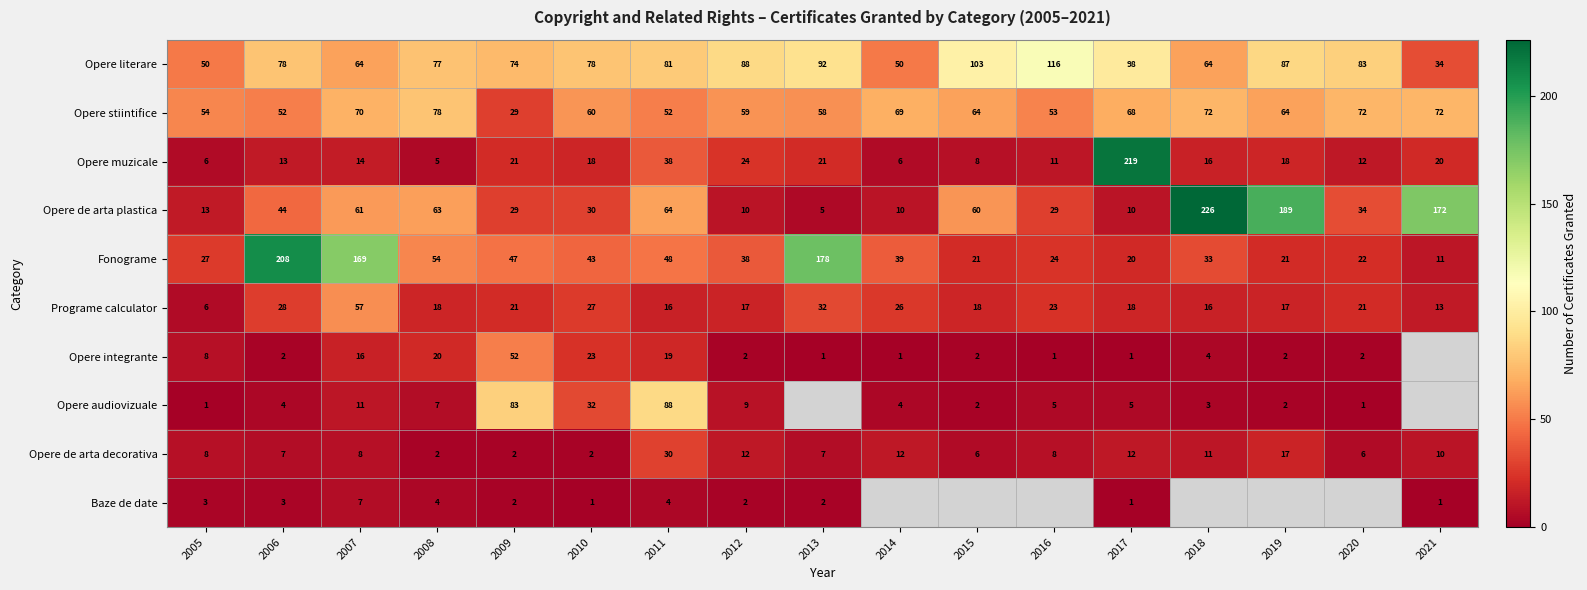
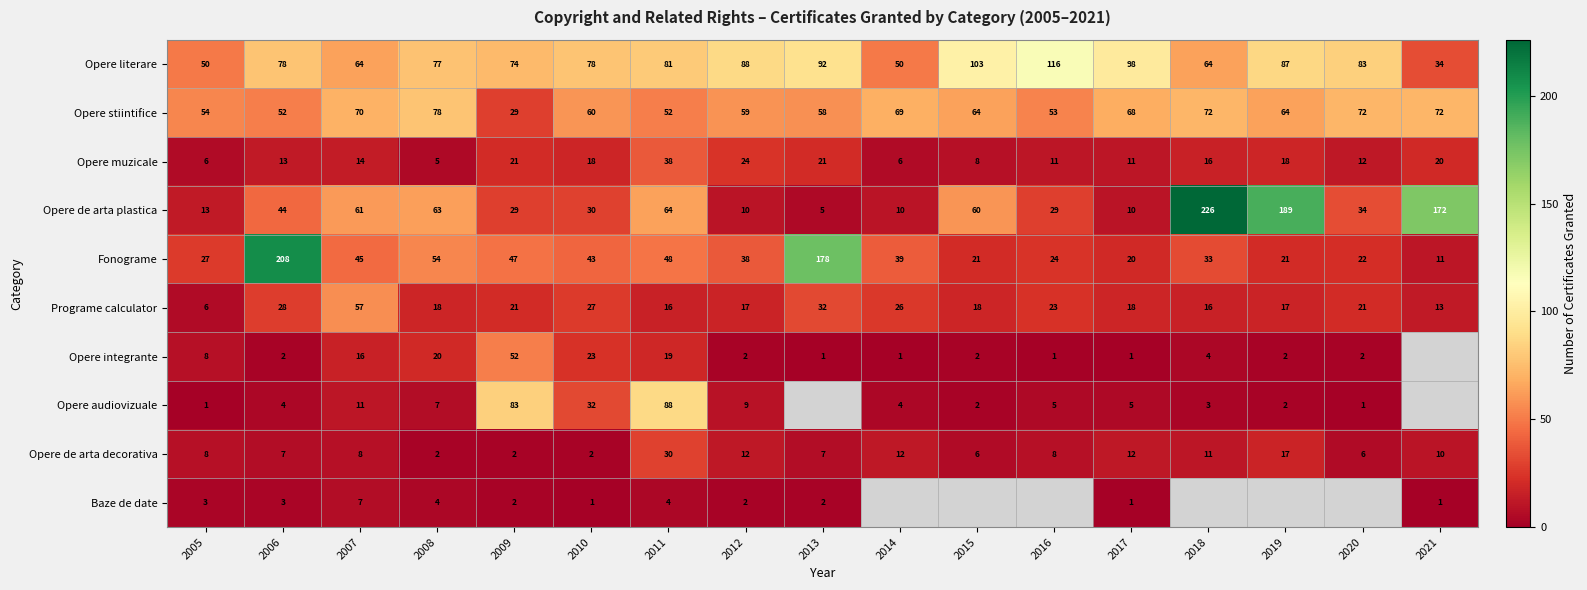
Opere muzicale, 2017: 219 -> 11
Fonograme, 2007: 169 -> 45
